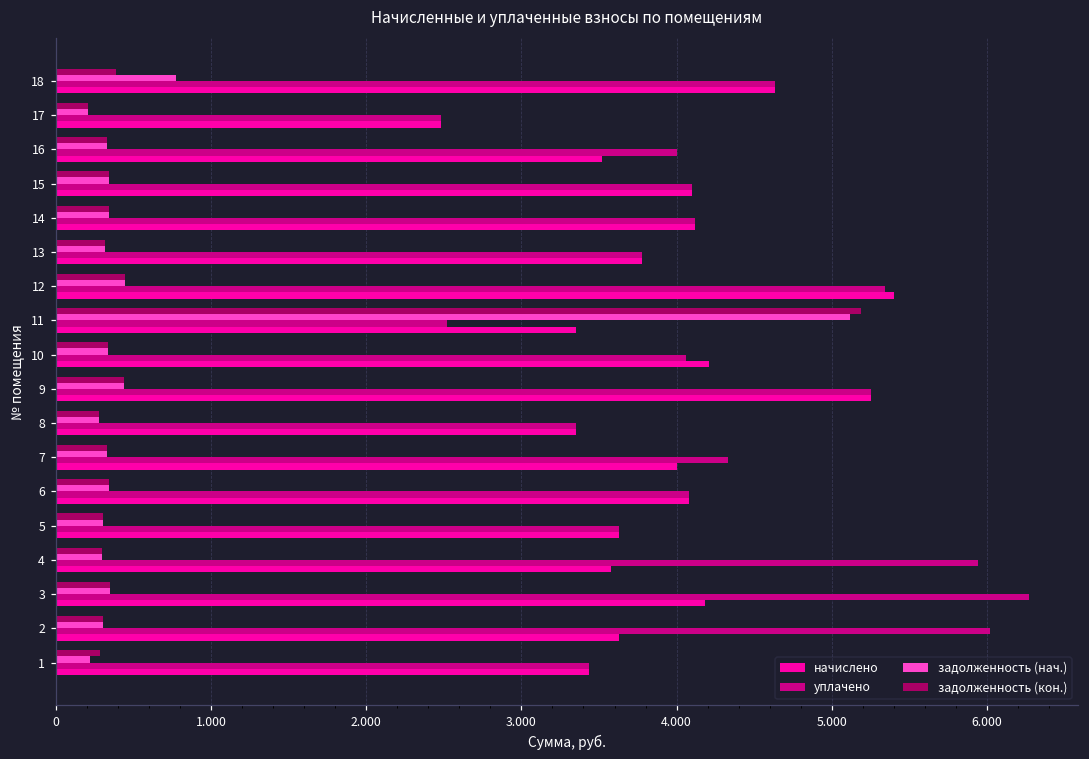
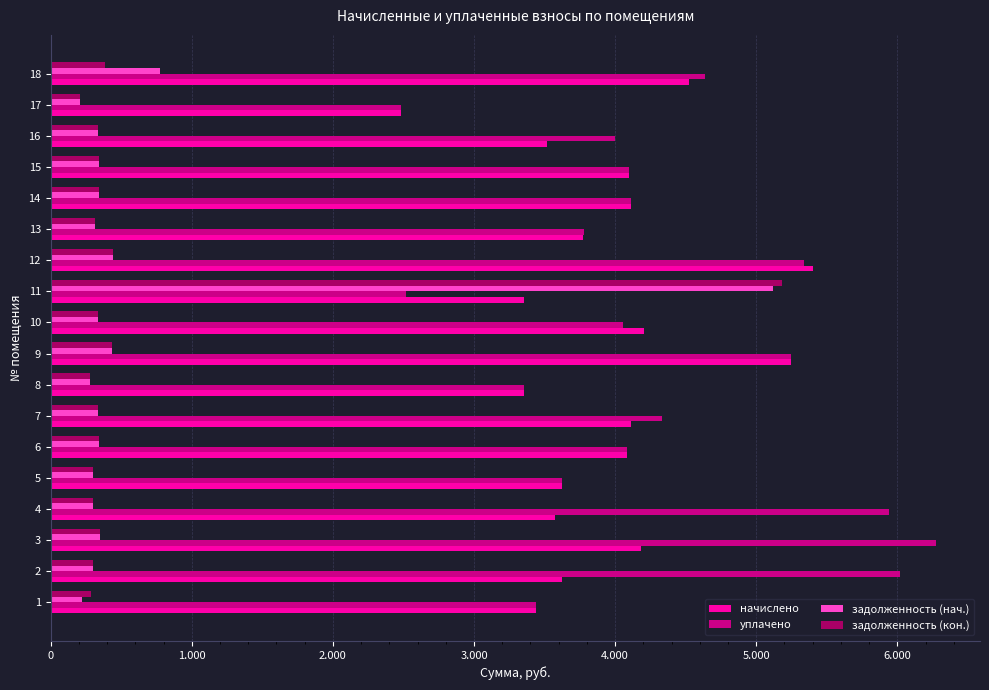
начислено, 18: 4.64 -> 4.53
начислено, 7: 4.00 -> 4.11
